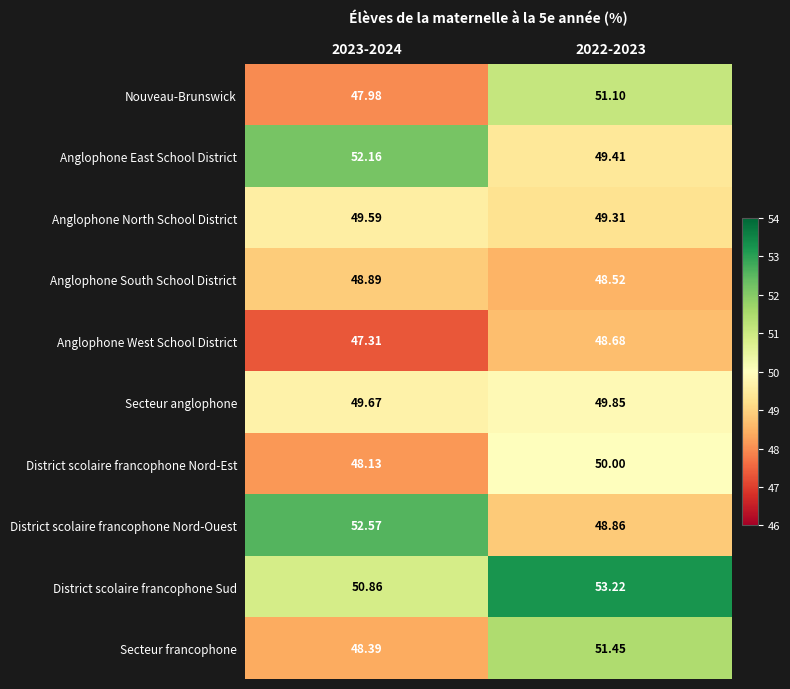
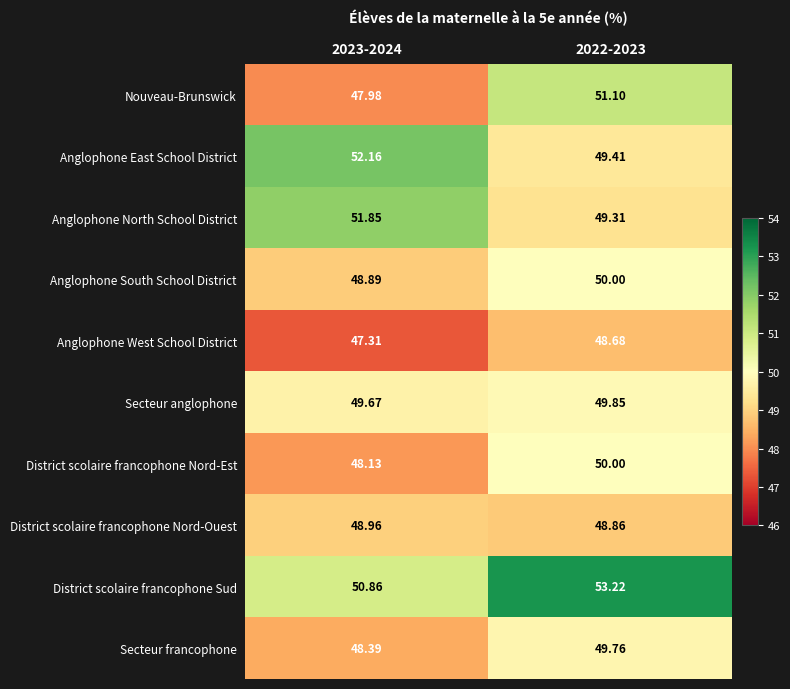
Anglophone North School District, 2023-2024: 49.59 -> 51.85
Anglophone South School District, 2022-2023: 48.52 -> 50.00
District scolaire francophone Nord-Ouest, 2023-2024: 52.57 -> 48.96
Secteur francophone, 2022-2023: 51.45 -> 49.76
